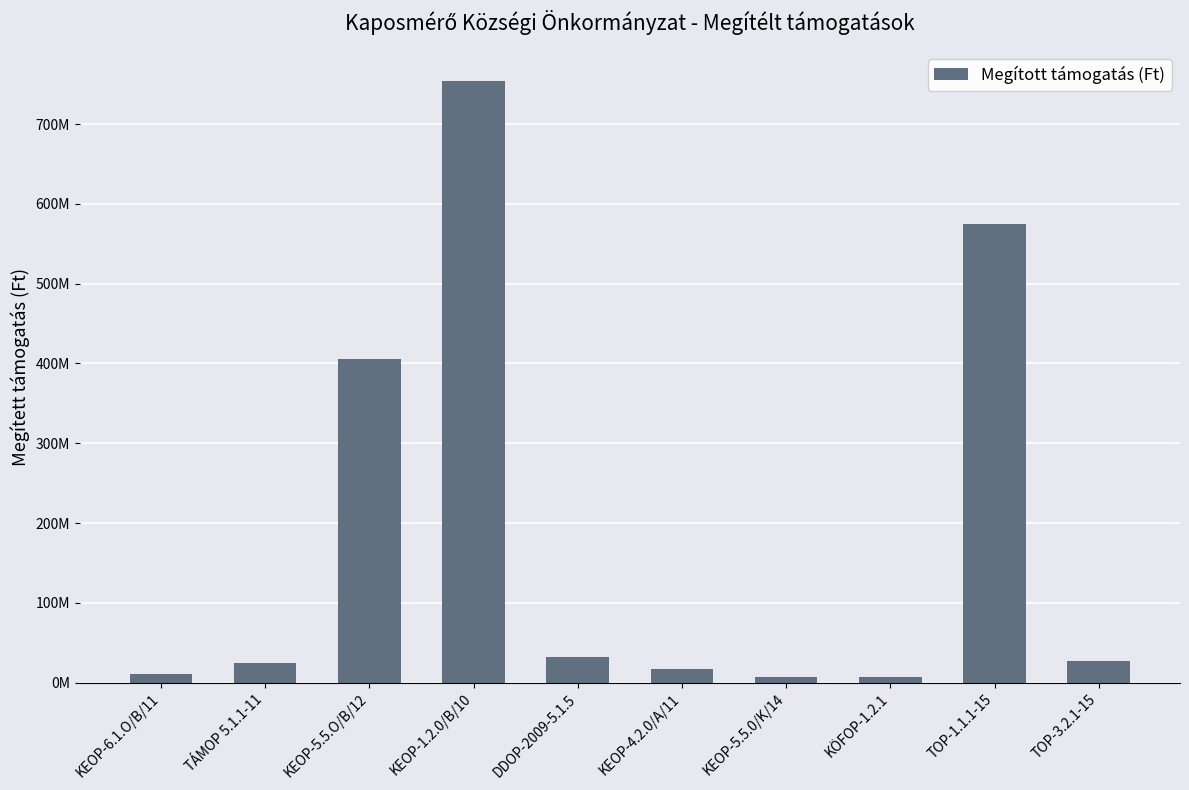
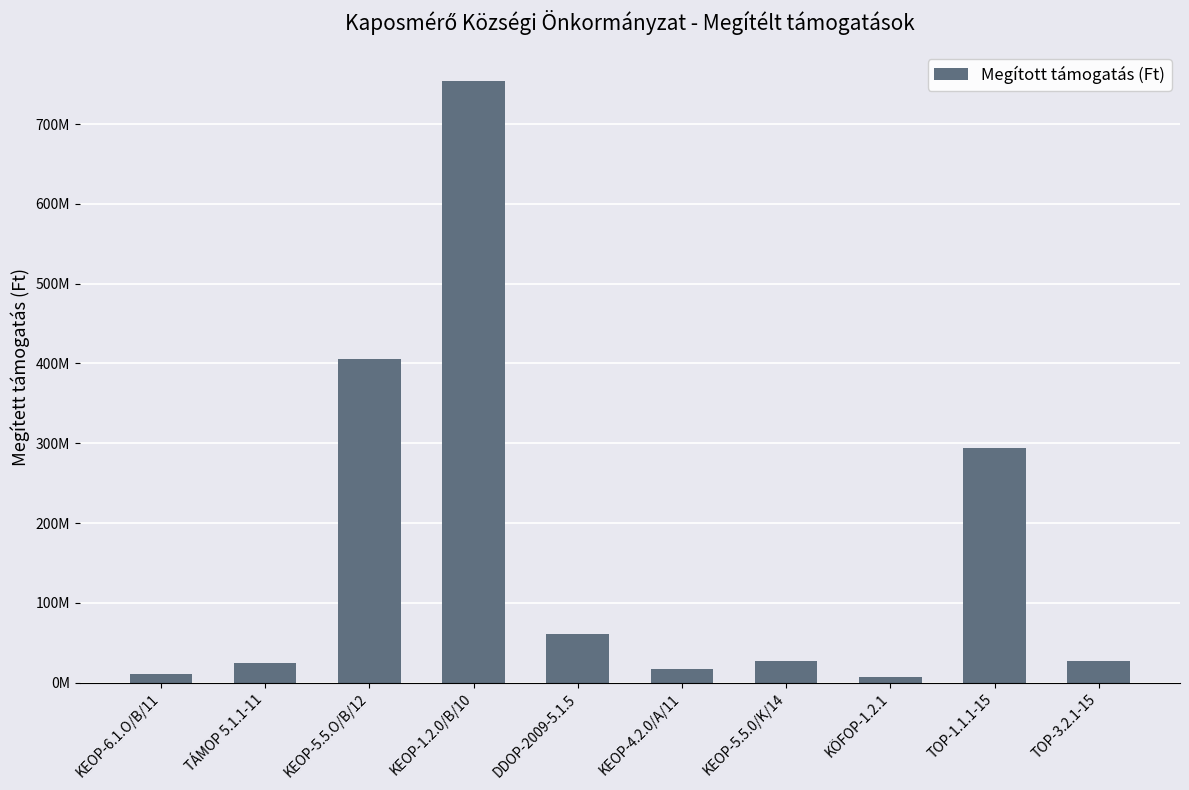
DDOP-2009-5.1.5: 30000000 -> 60000000
KEOP-5.5.0/K/14: 10000000 -> 30000000
TOP-1.1.1-15: 570000000 -> 290000000
